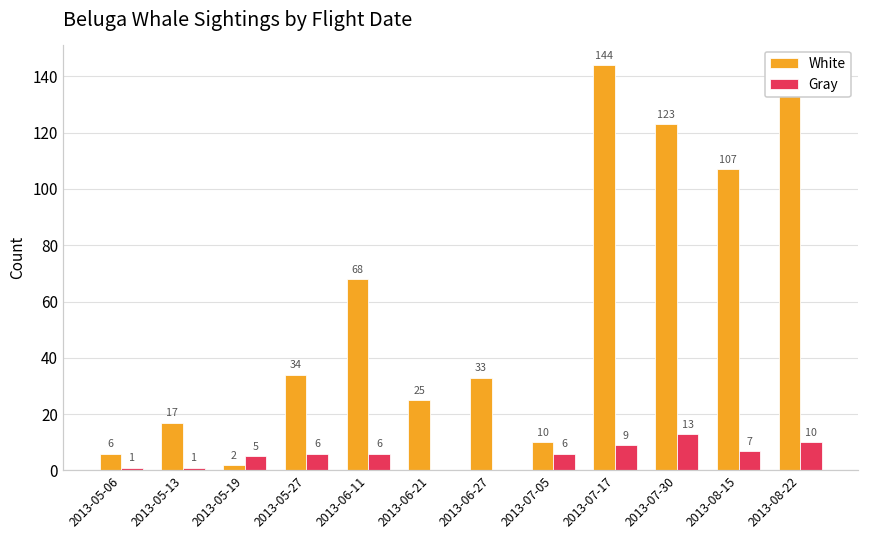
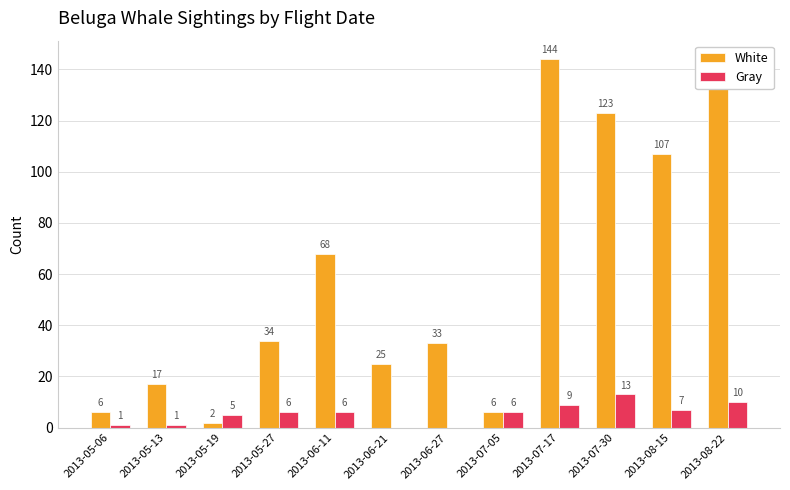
White, 2013-07-05: 10 -> 6
